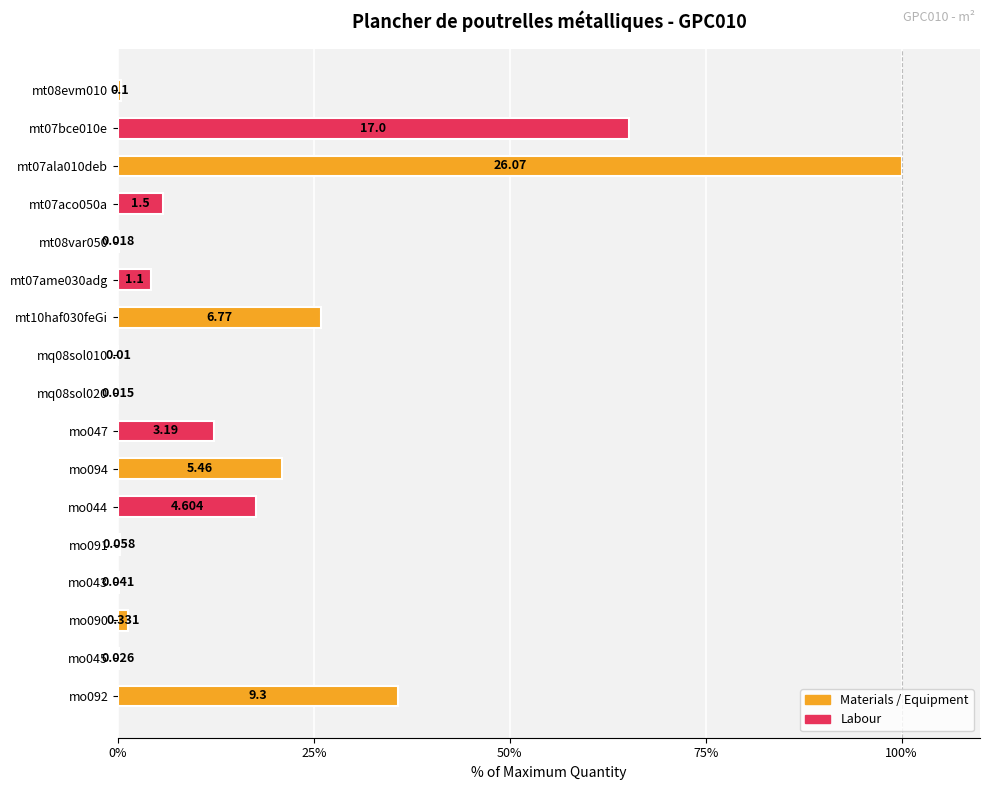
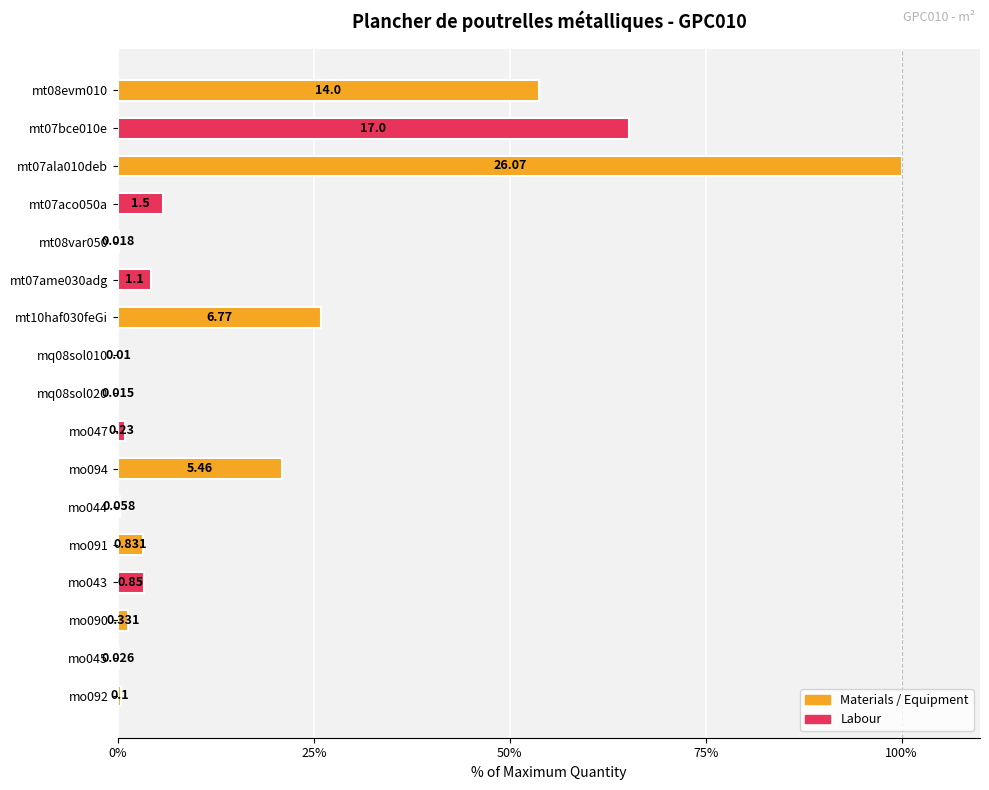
mt08evm010: 0.1 -> 14.0
mo047: 3.19 -> 0.23
mo044: 4.604 -> 0.058
mo091: 0.058 -> 0.831
mo043: 0.041 -> 0.85
mo092: 9.3 -> 0.1
